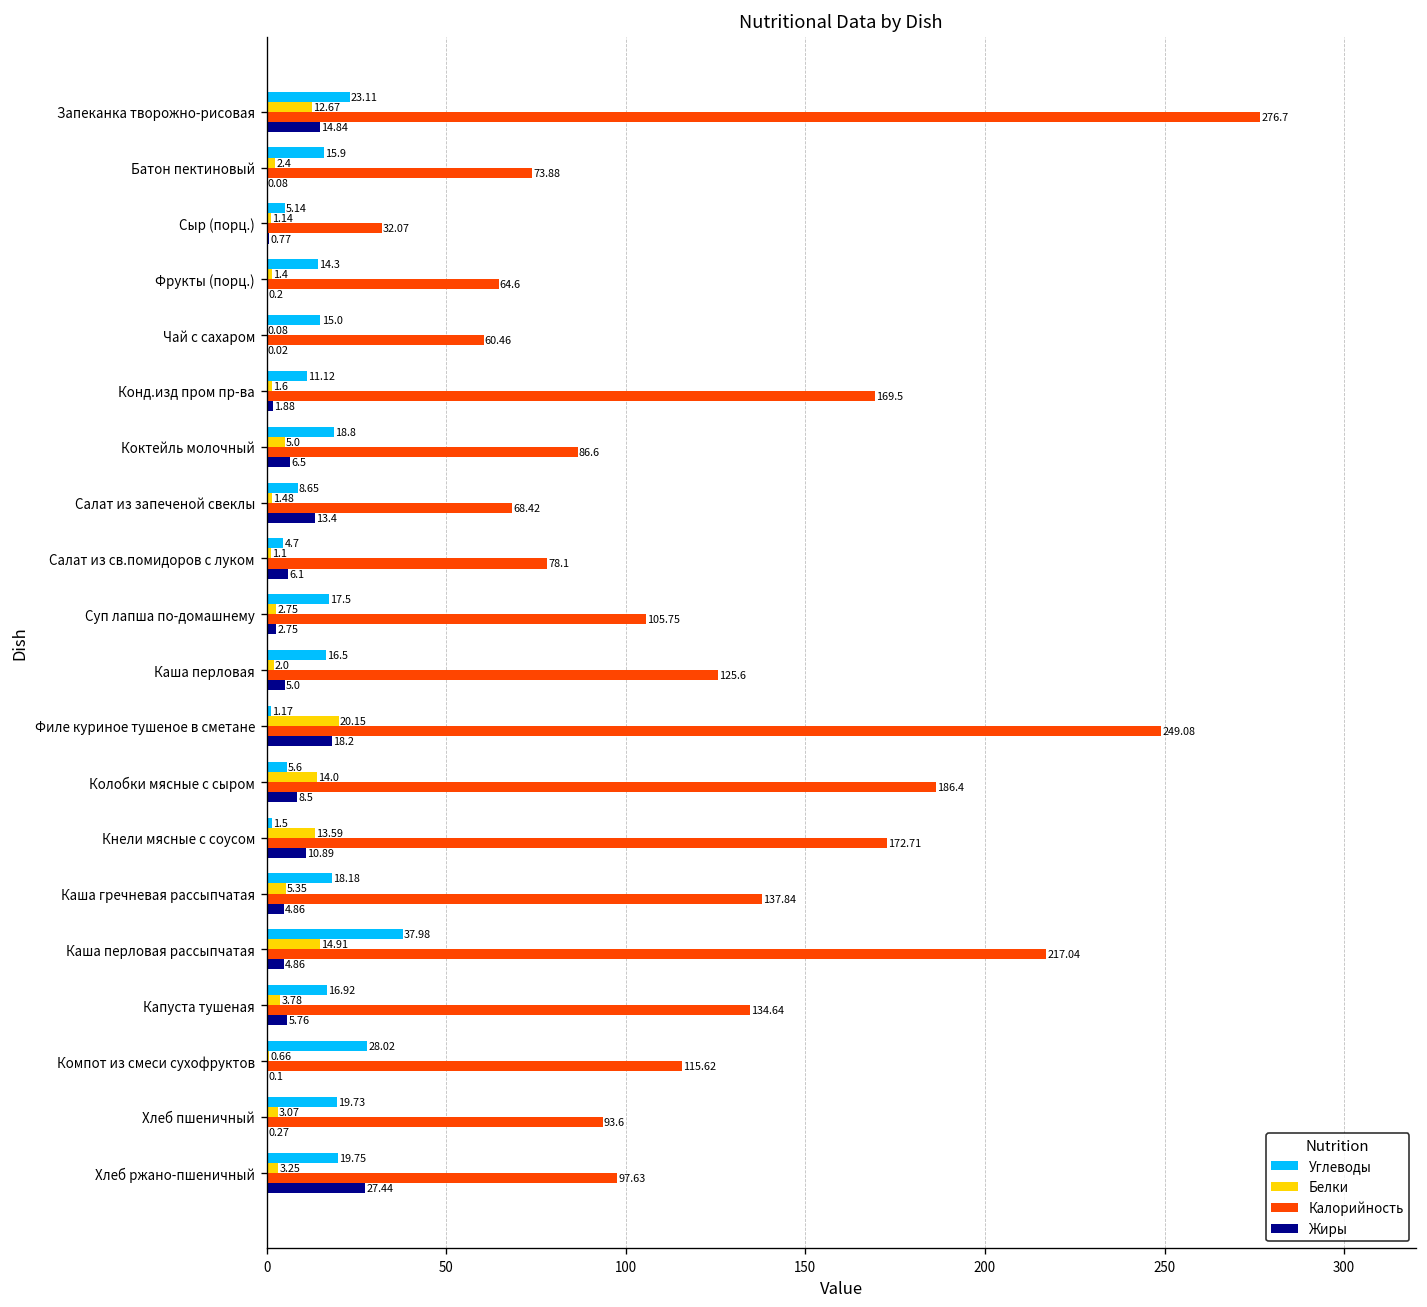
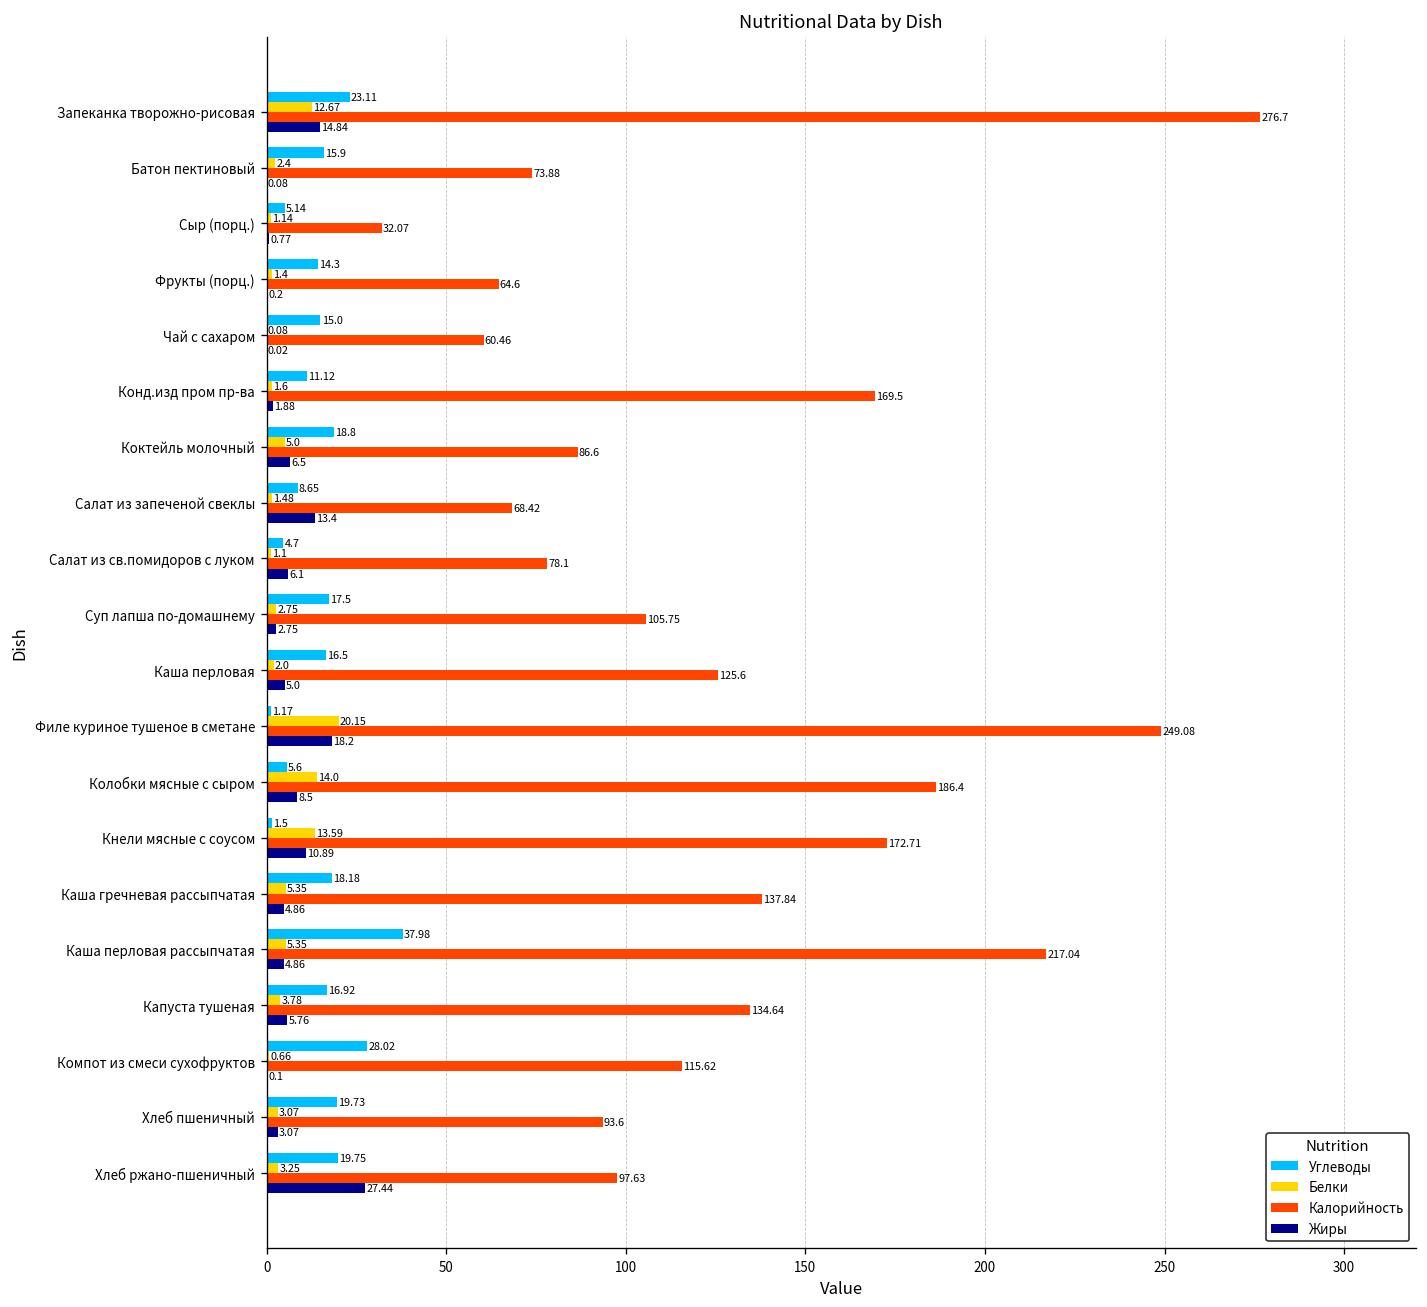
Белки, Каша перловая рассыпчатая: 14.91 -> 5.35
Жиры, Хлеб пшеничный: 0.27 -> 3.07
